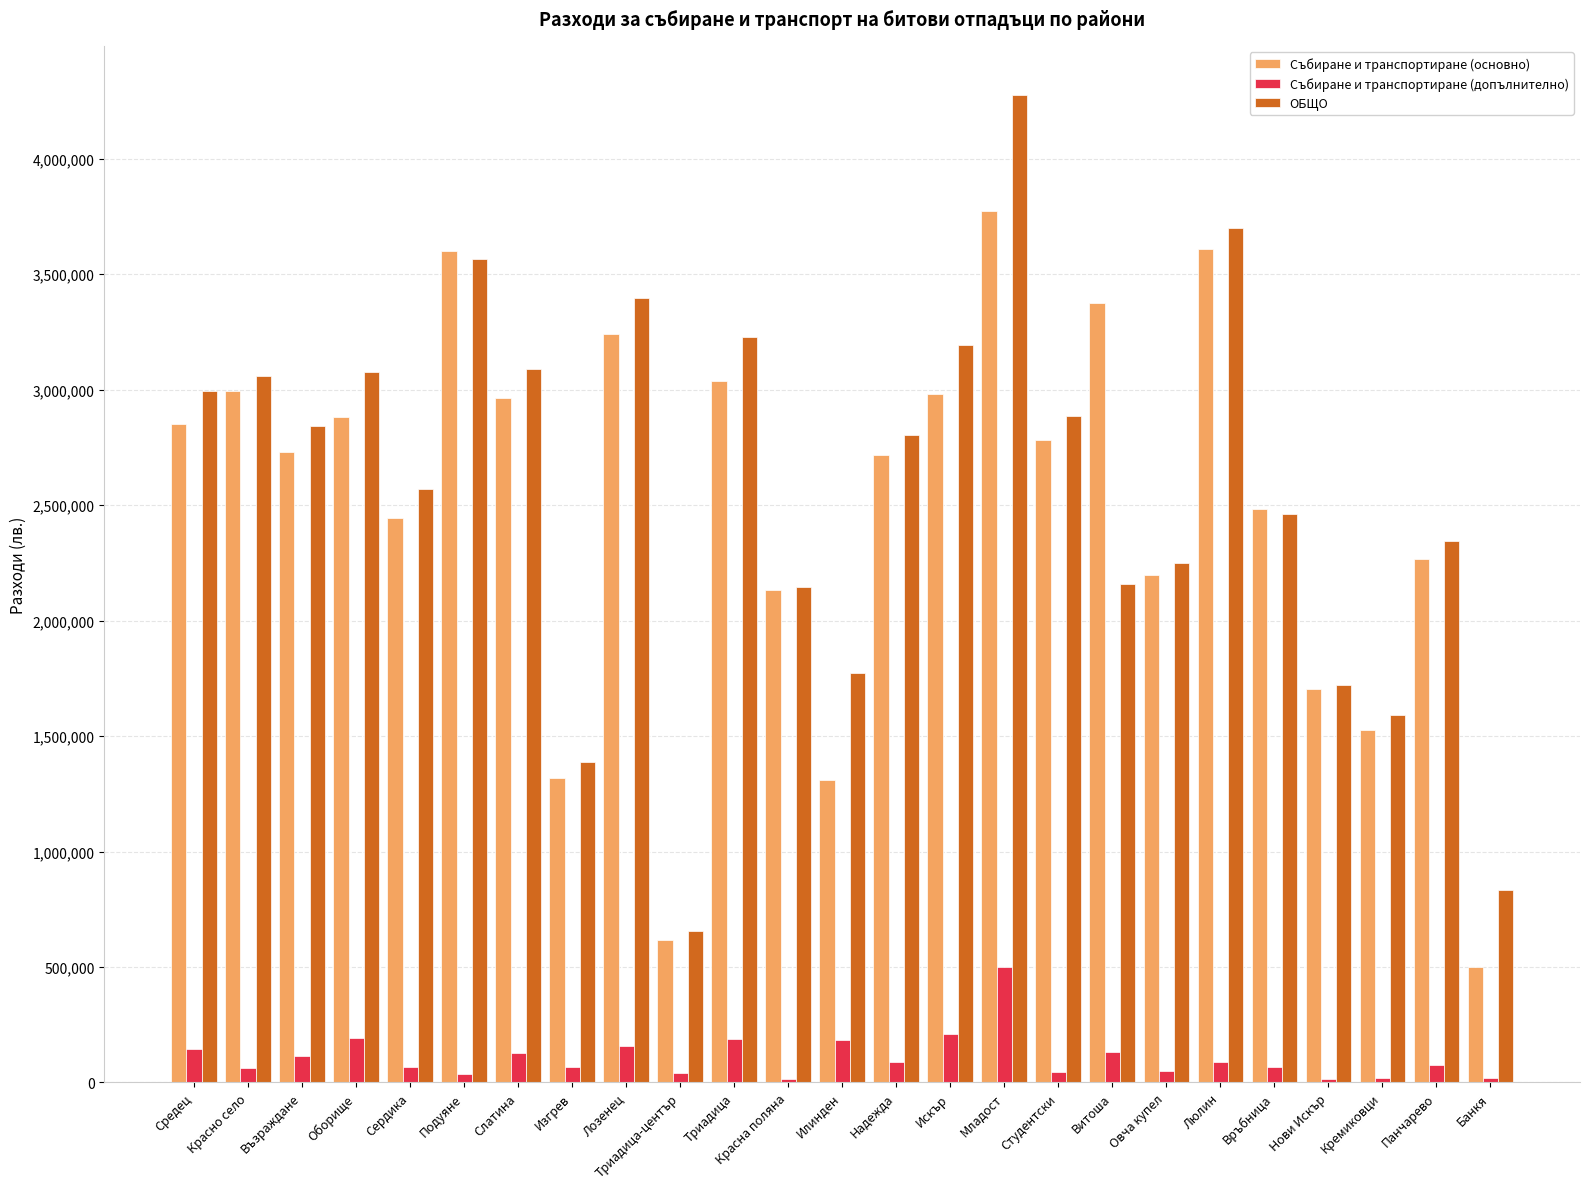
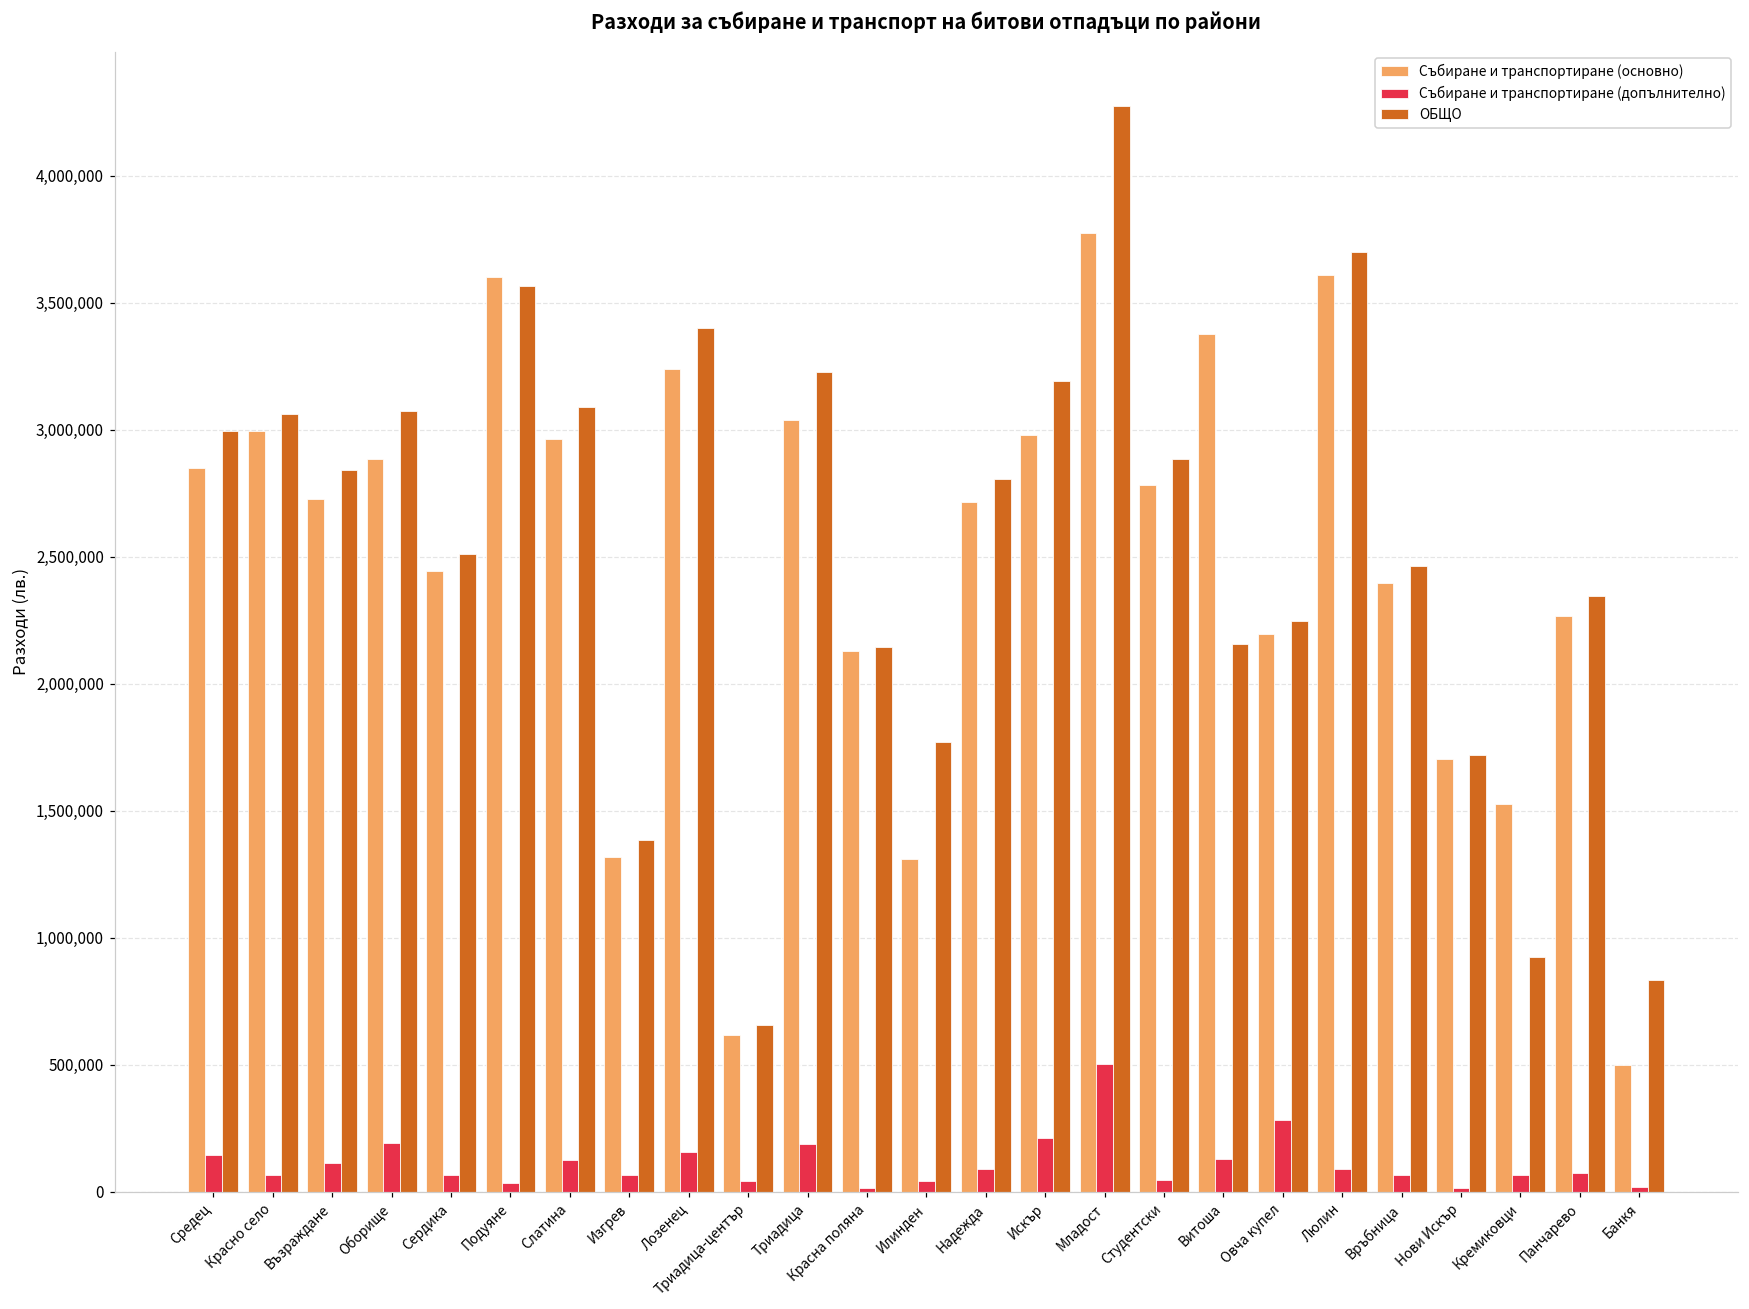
ОБЩО, Сердика: 2,570,000 -> 2,510,000
Събиране и транспортиране (допълнително), Илинден: 180,000 -> 40,000
Събиране и транспортиране (допълнително), Овча купел: 50,000 -> 280,000
Събиране и транспортиране (основно), Връбница: 2,480,000 -> 2,400,000
Събиране и транспортиране (допълнително), Кремиковци: 20,000 -> 70,000
ОБЩО, Кремиковци: 1,590,000 -> 930,000
